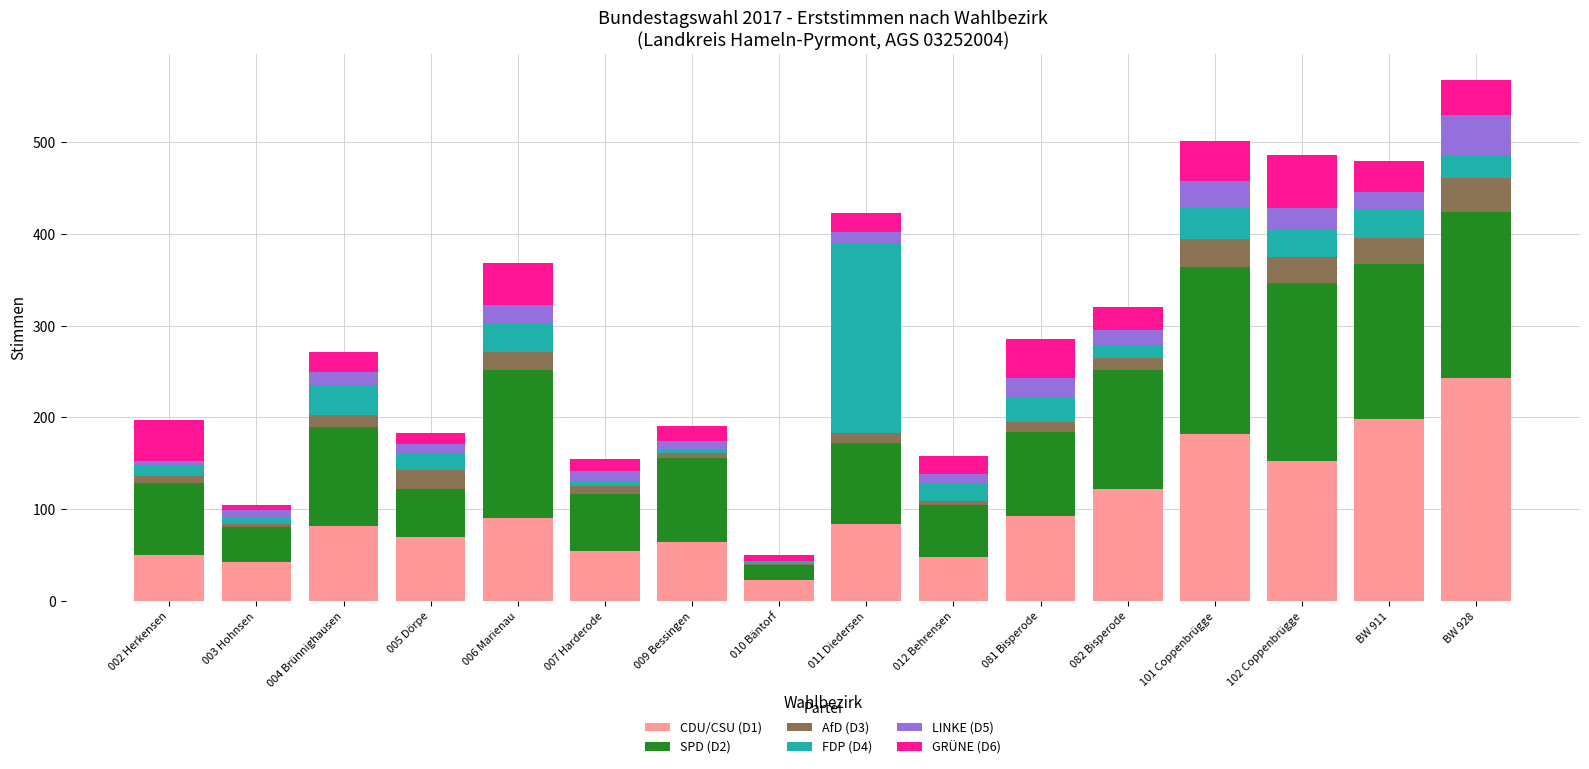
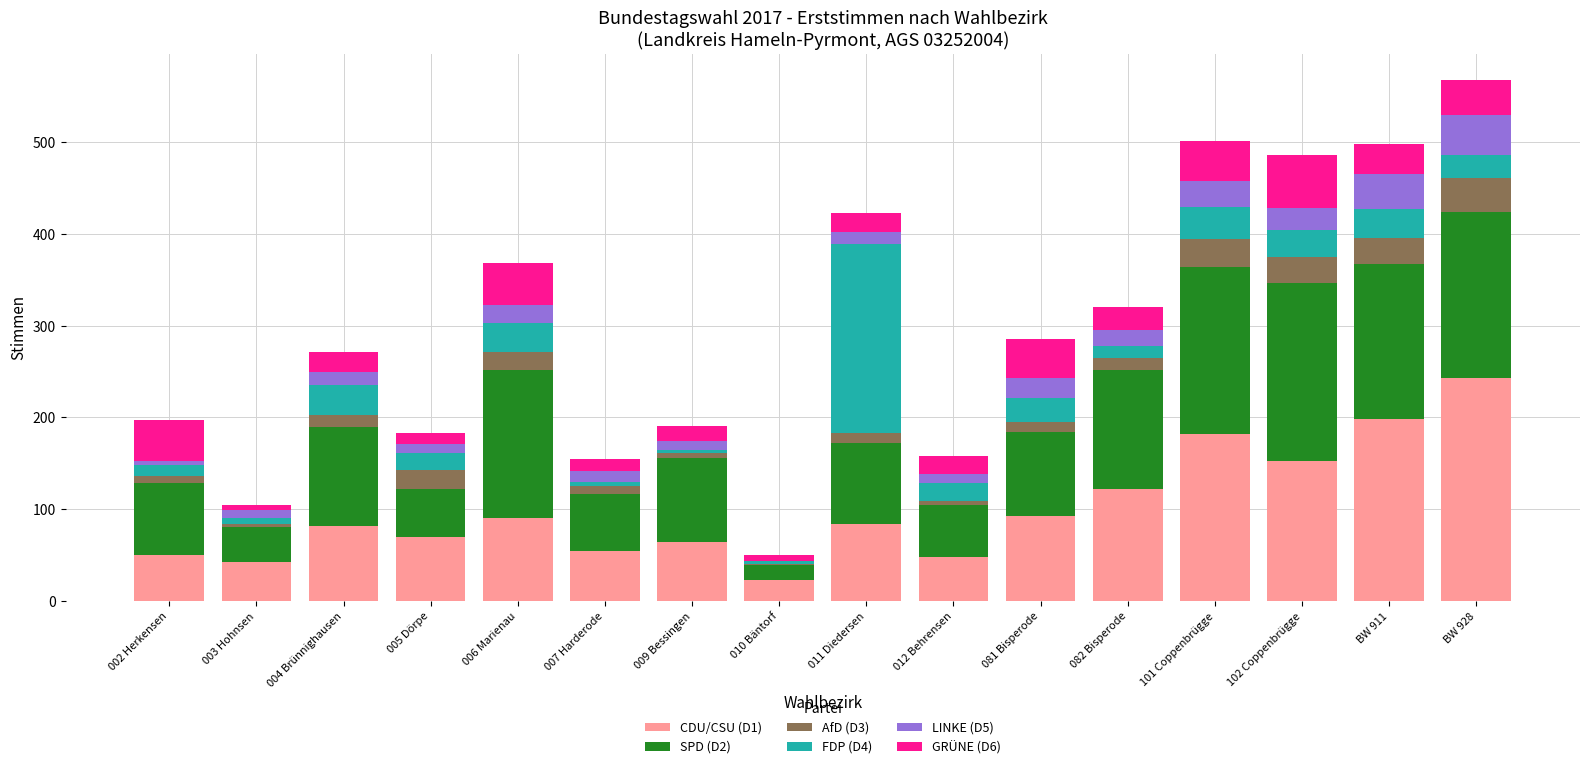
LINKE (D5), BW 911: 20 -> 40
